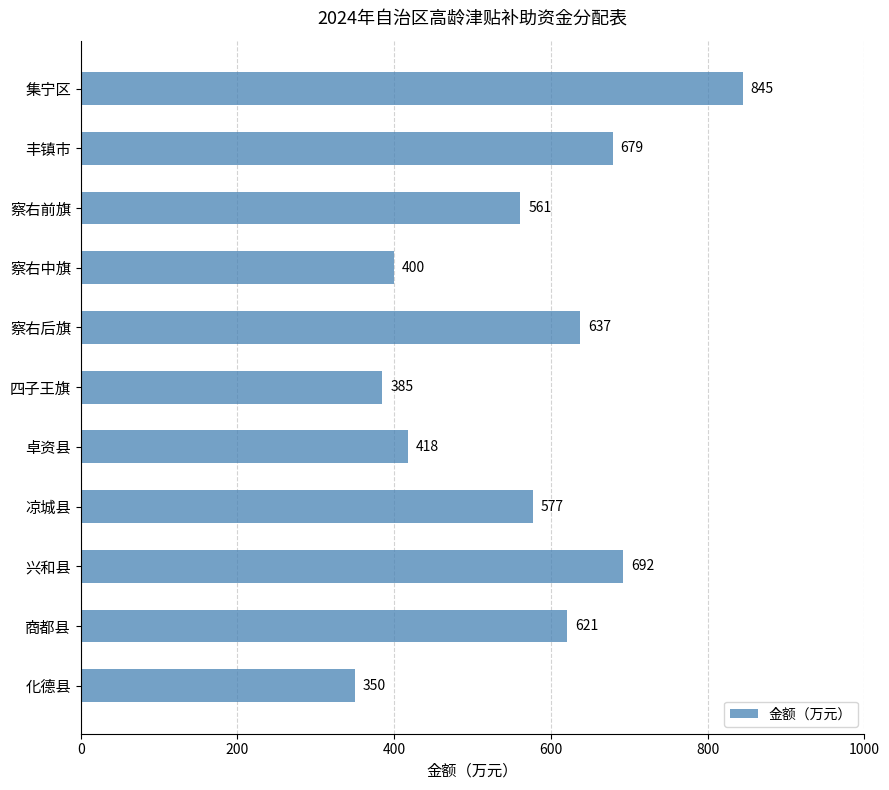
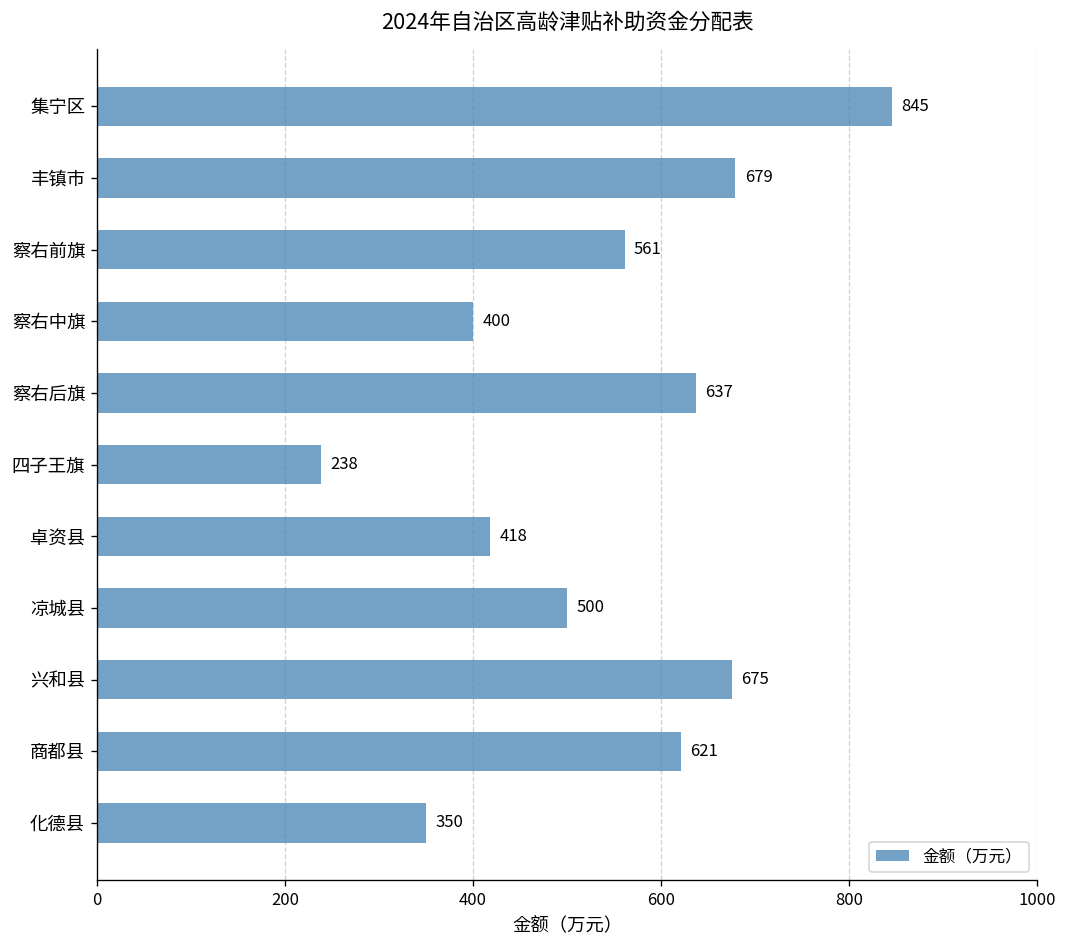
四子王旗: 385 -> 238
凉城县: 577 -> 500
兴和县: 692 -> 675
